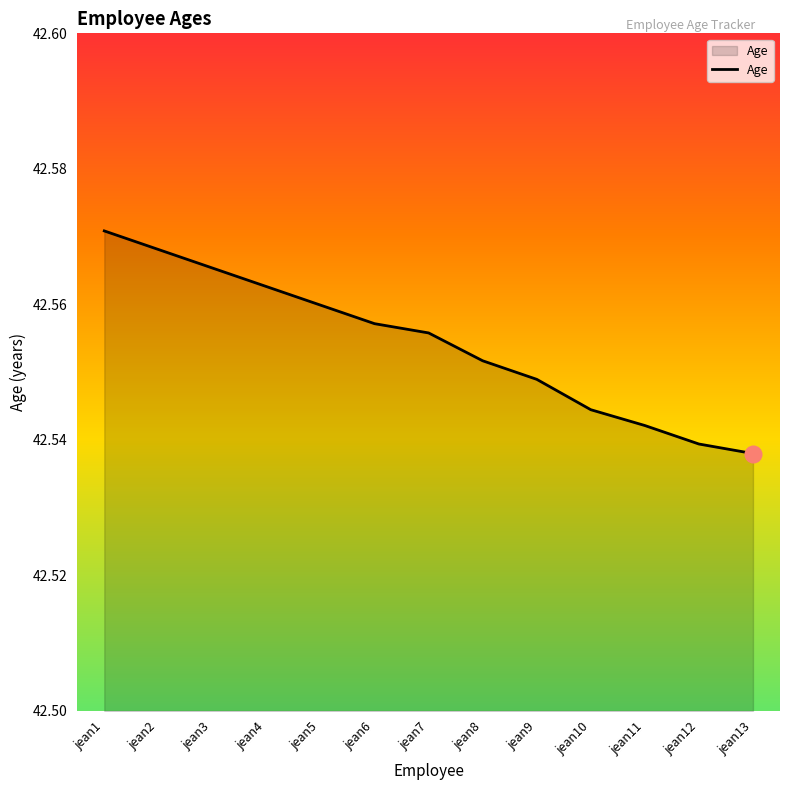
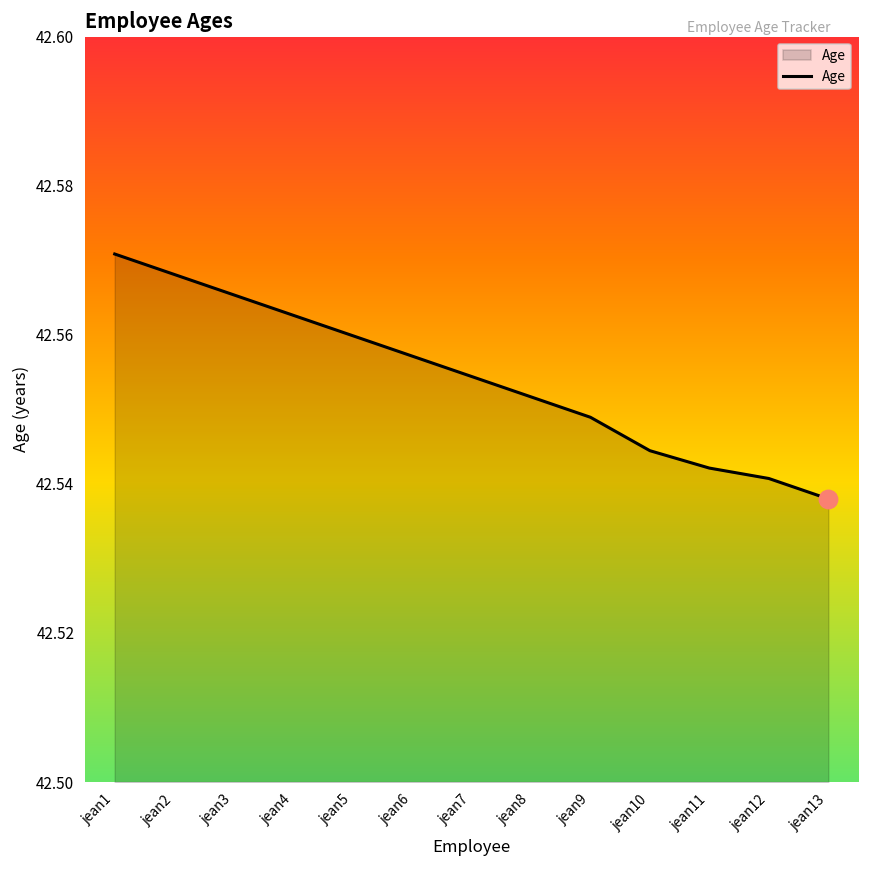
Age, jean7: 42.556 -> 42.554
Age, jean12: 42.539 -> 42.541
